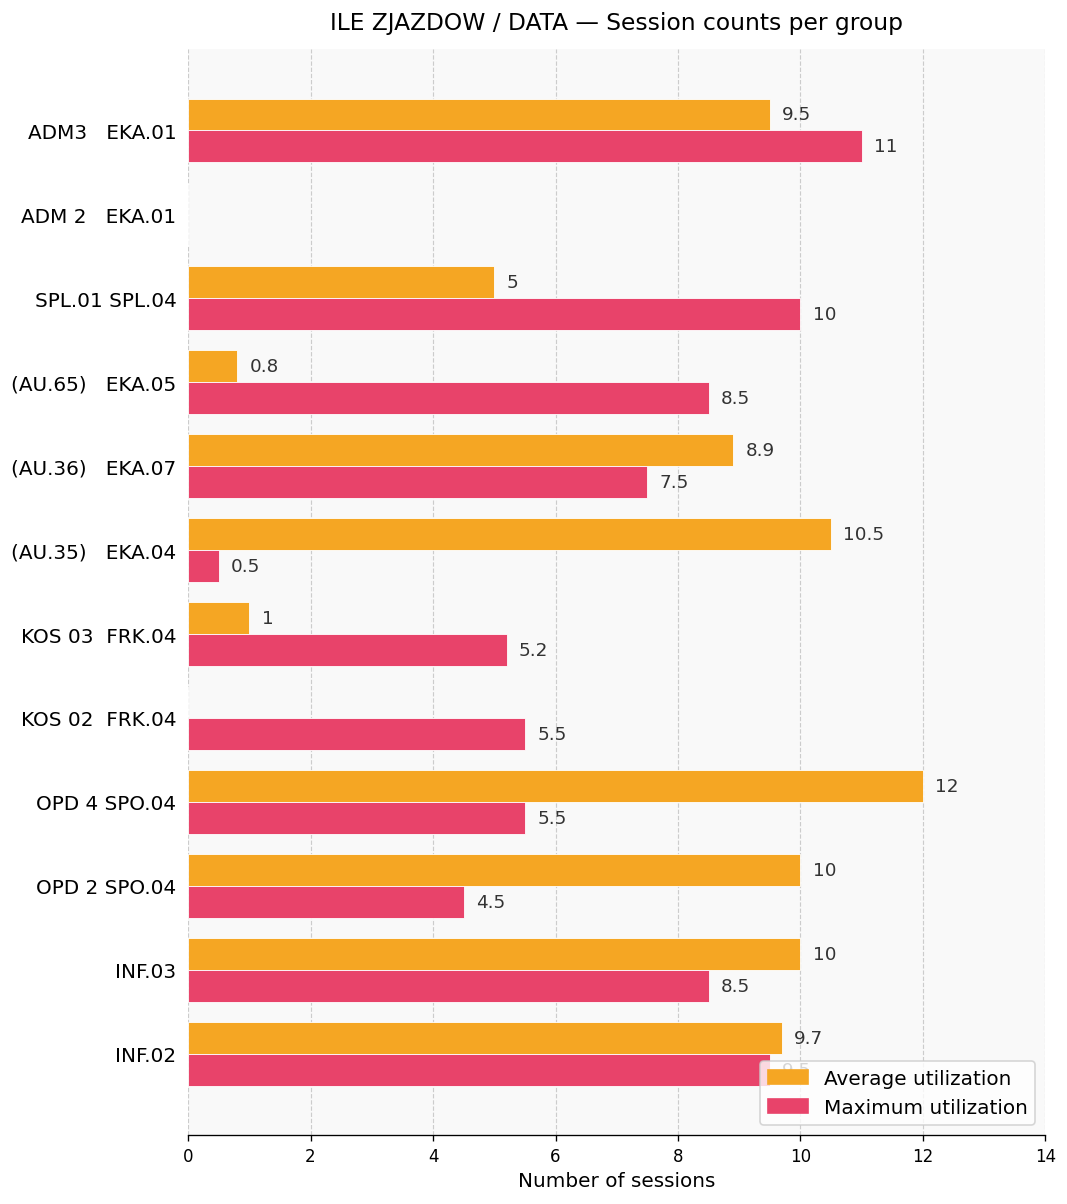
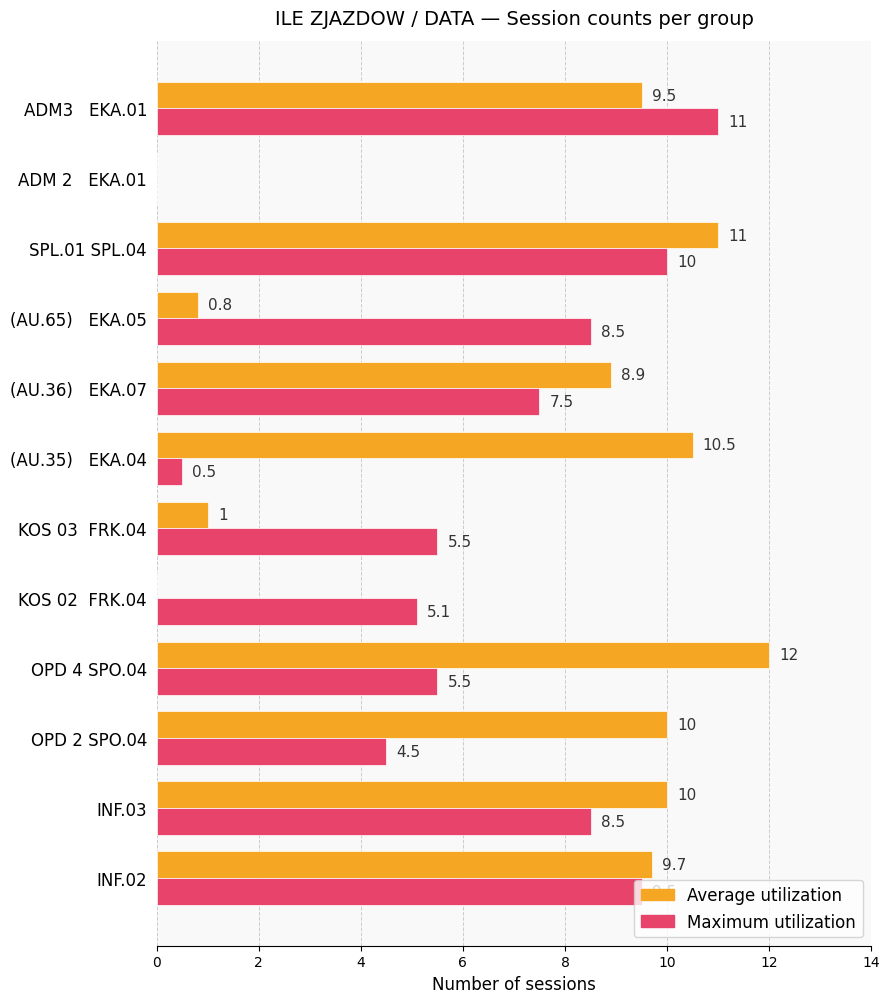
Average utilization, SPL.01 SPL.04: 5 -> 11
Maximum utilization, KOS 03 FRK.04: 5.2 -> 5.5
Maximum utilization, KOS 02 FRK.04: 5.5 -> 5.1
